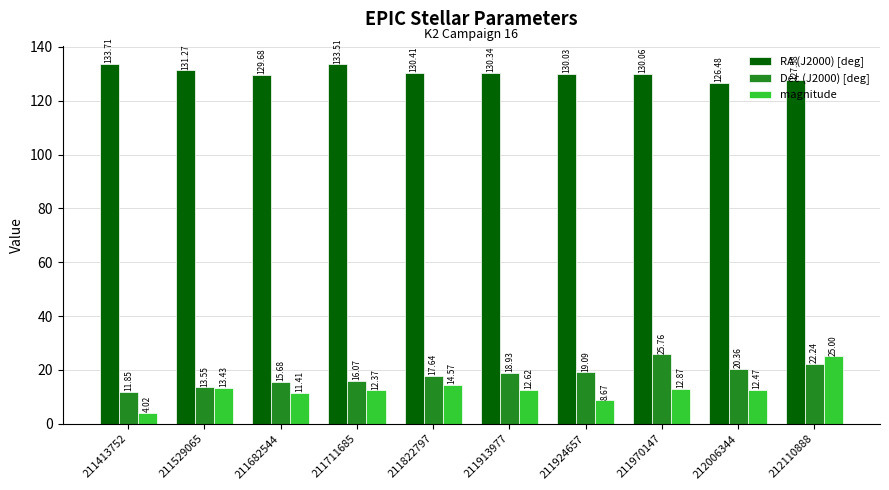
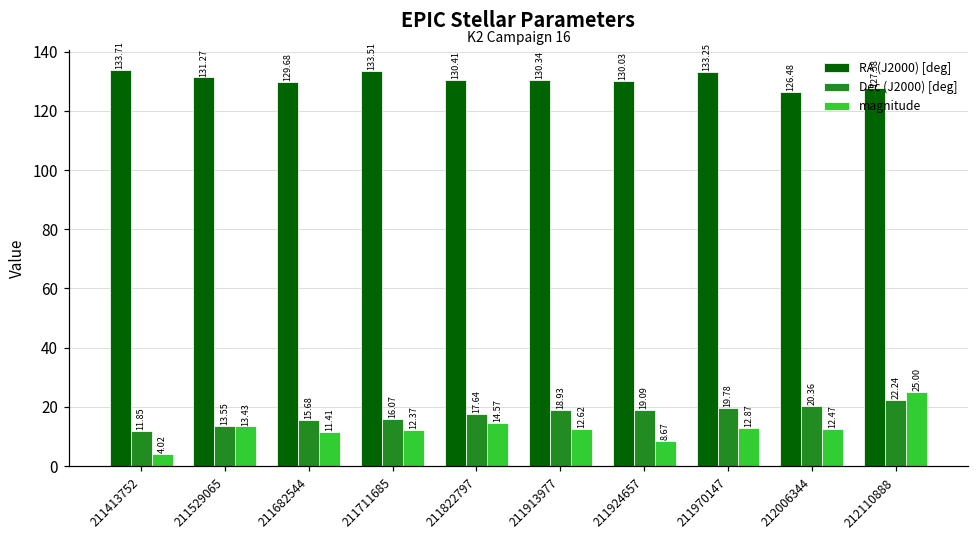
RA (J2000) [deg], 211970147: 130.06 -> 133.25
Dec (J2000) [deg], 211970147: 25.76 -> 19.78
